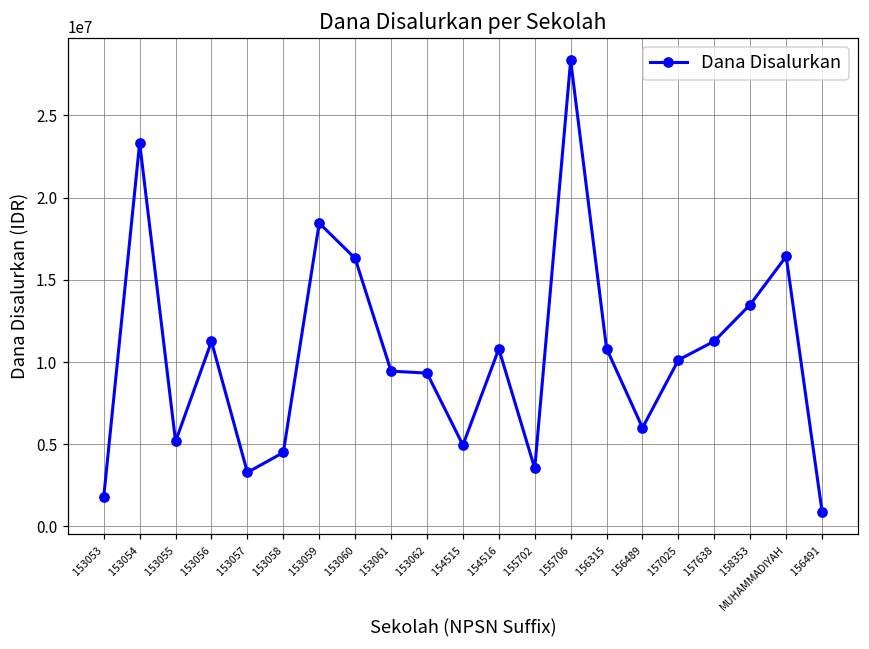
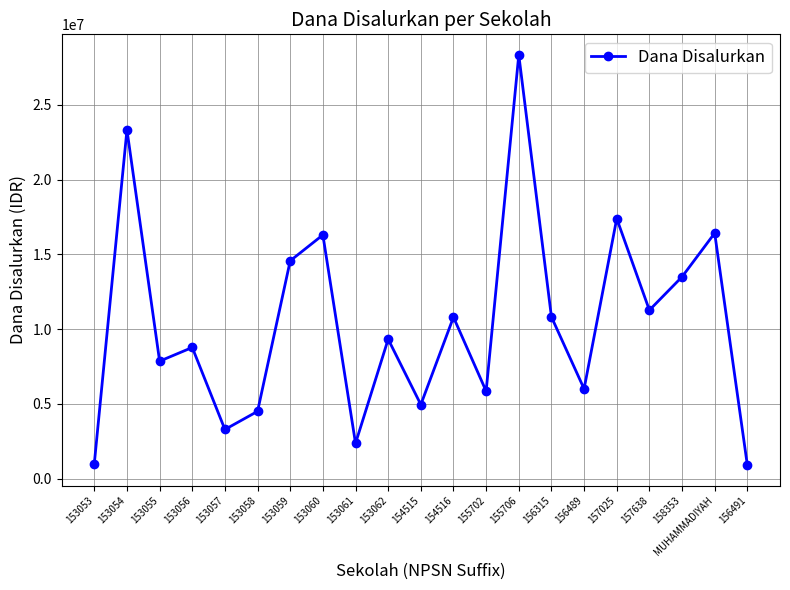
153053: 1800000 -> 1000000
153055: 5200000 -> 7900000
153056: 11300000 -> 8800000
153059: 18500000 -> 14600000
153061: 9500000 -> 2400000
155702: 3500000 -> 5900000
157025: 10100000 -> 17400000
